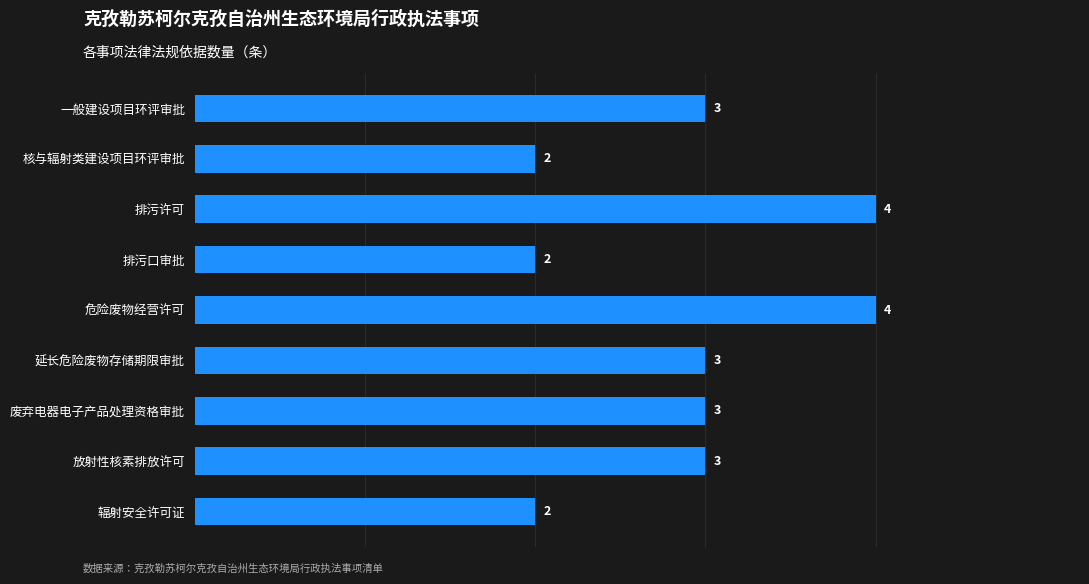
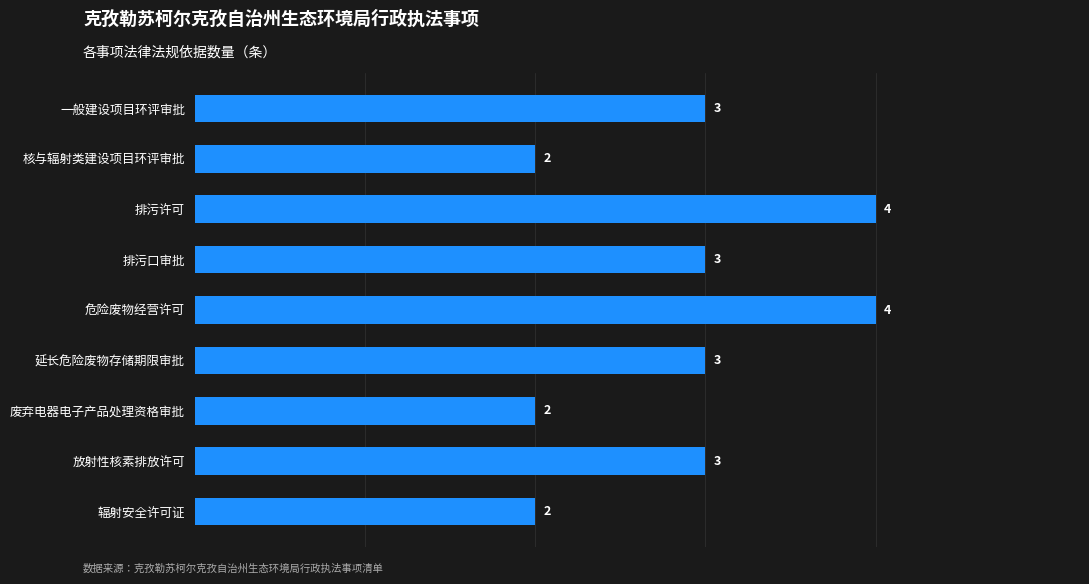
排污口审批: 2 -> 3
废弃电器电子产品处理资格审批: 3 -> 2
